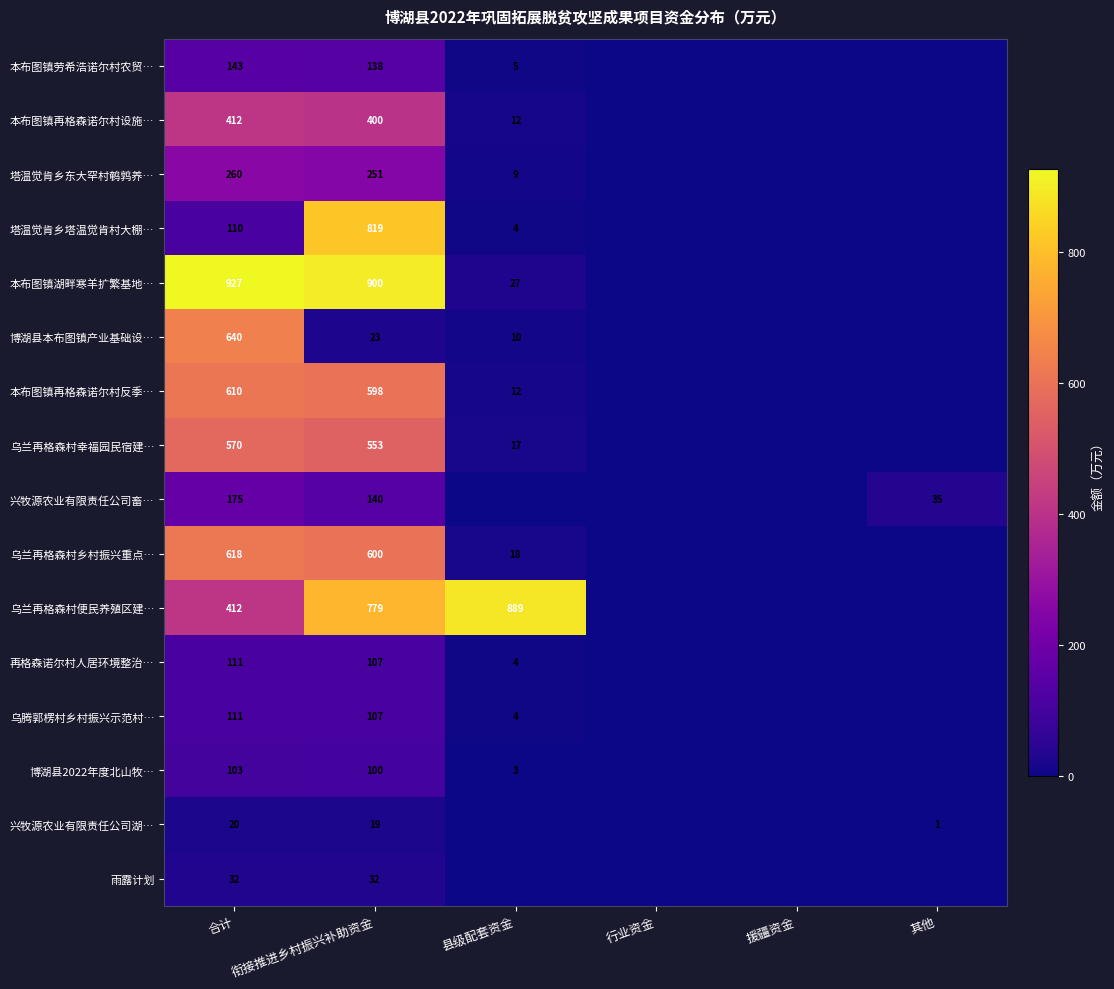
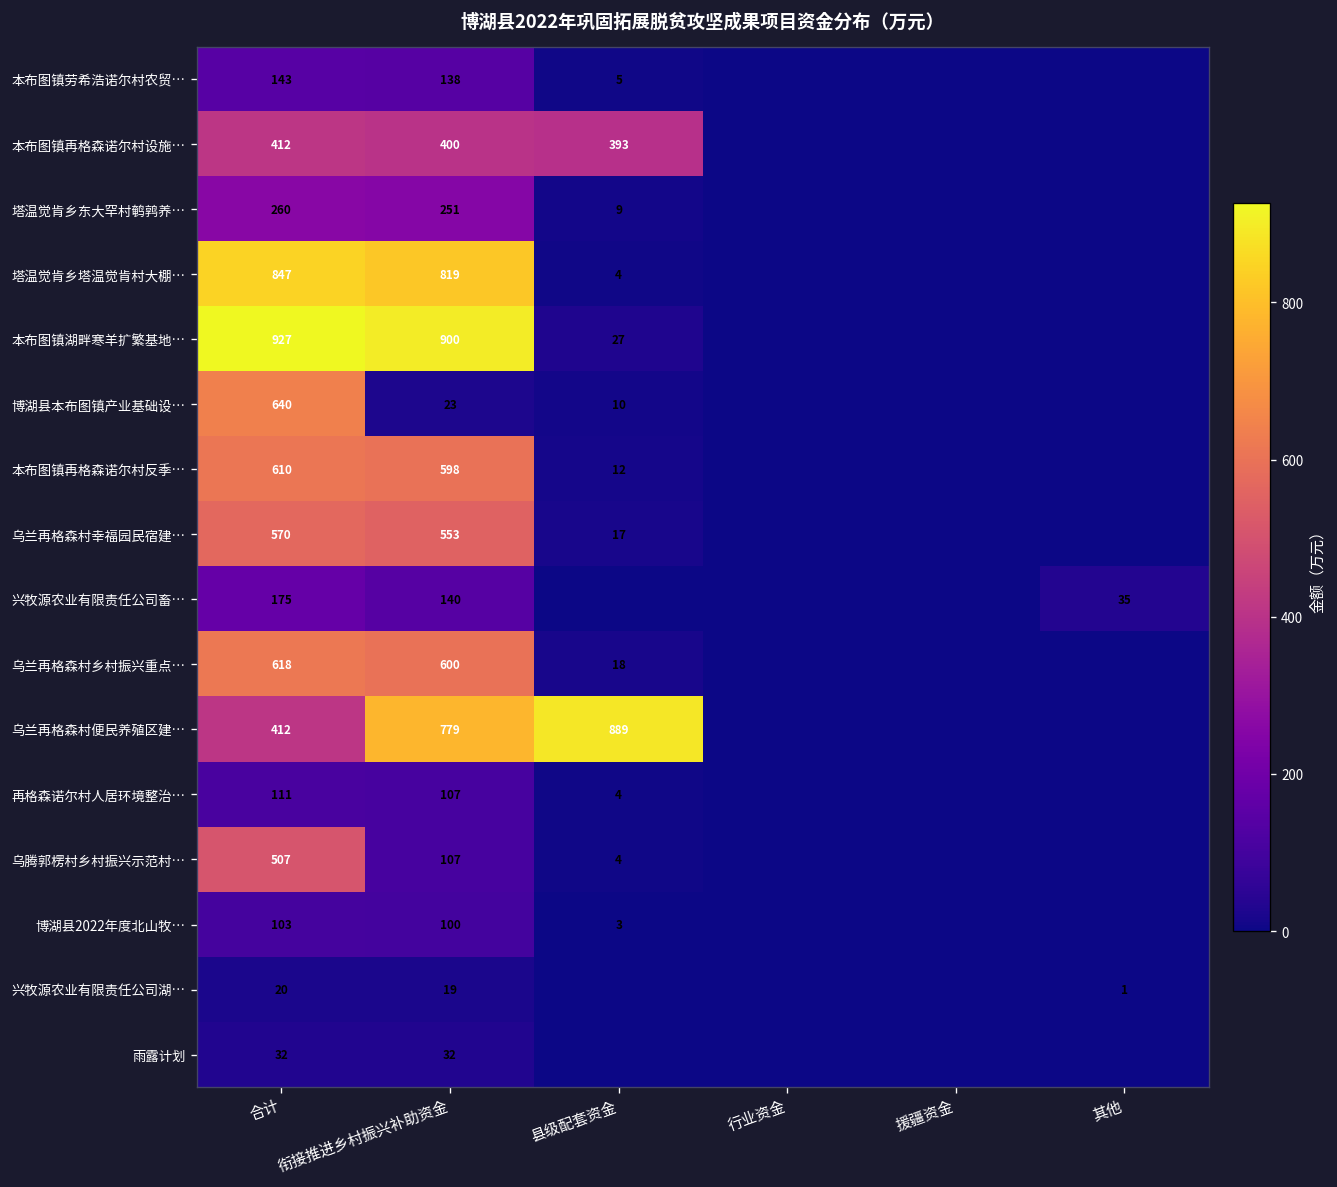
本布图镇再格森诺尔村设施…, 县级配套资金: 12 -> 393
塔温觉肯乡塔温觉肯村大棚…, 合计: 110 -> 847
乌腾郭楞村乡村振兴示范村…, 合计: 111 -> 507
